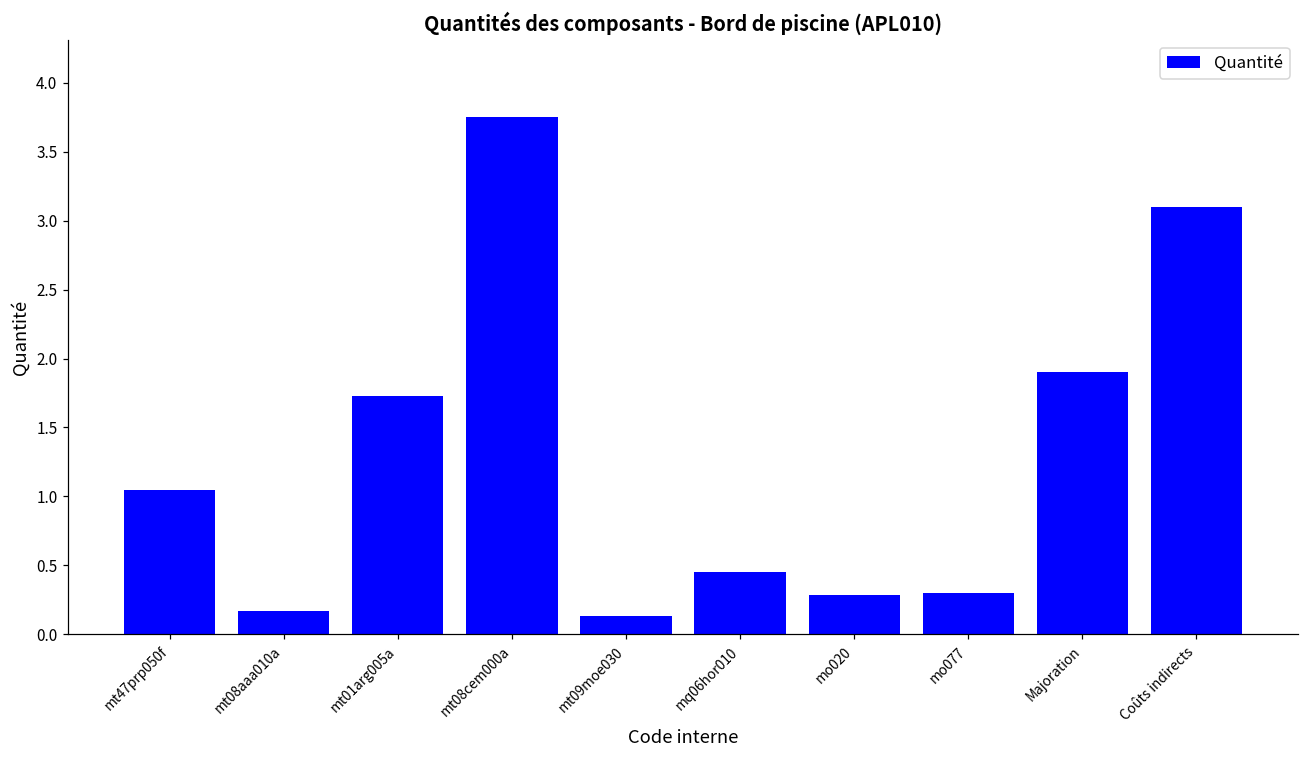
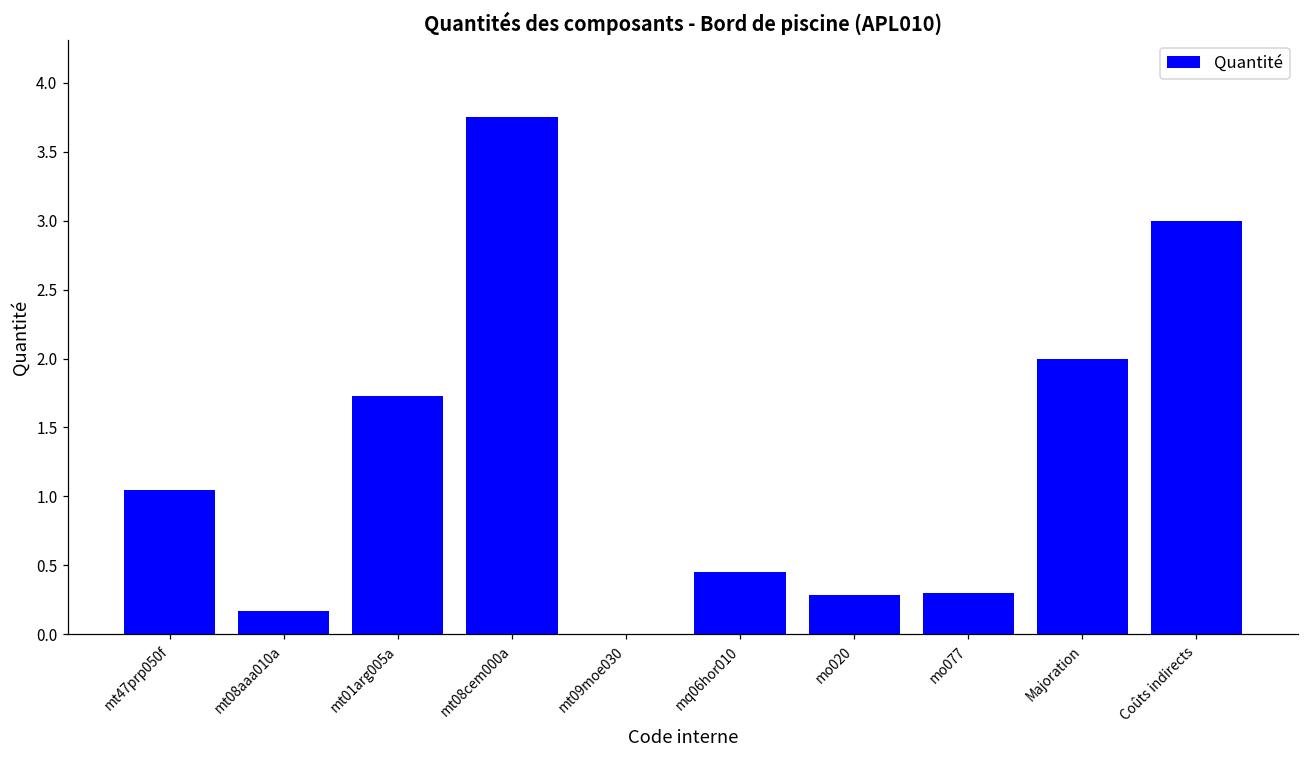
mt09moe030: 0.13 -> 0.00
Majoration: 1.9 -> 2.0
Coûts indirects: 3.1 -> 3.0
